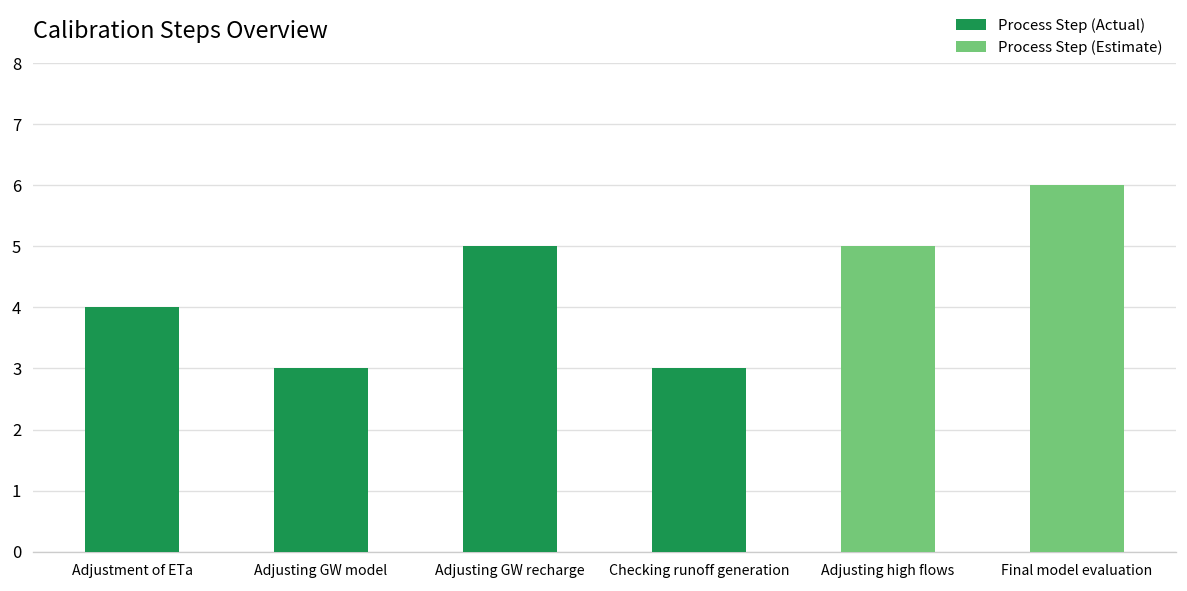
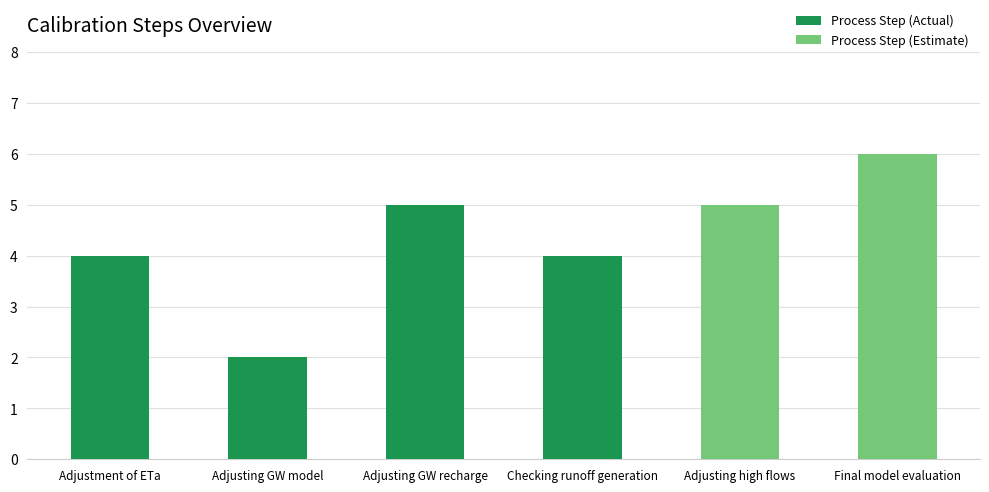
Adjusting GW model: 3 -> 2
Checking runoff generation: 3 -> 4
